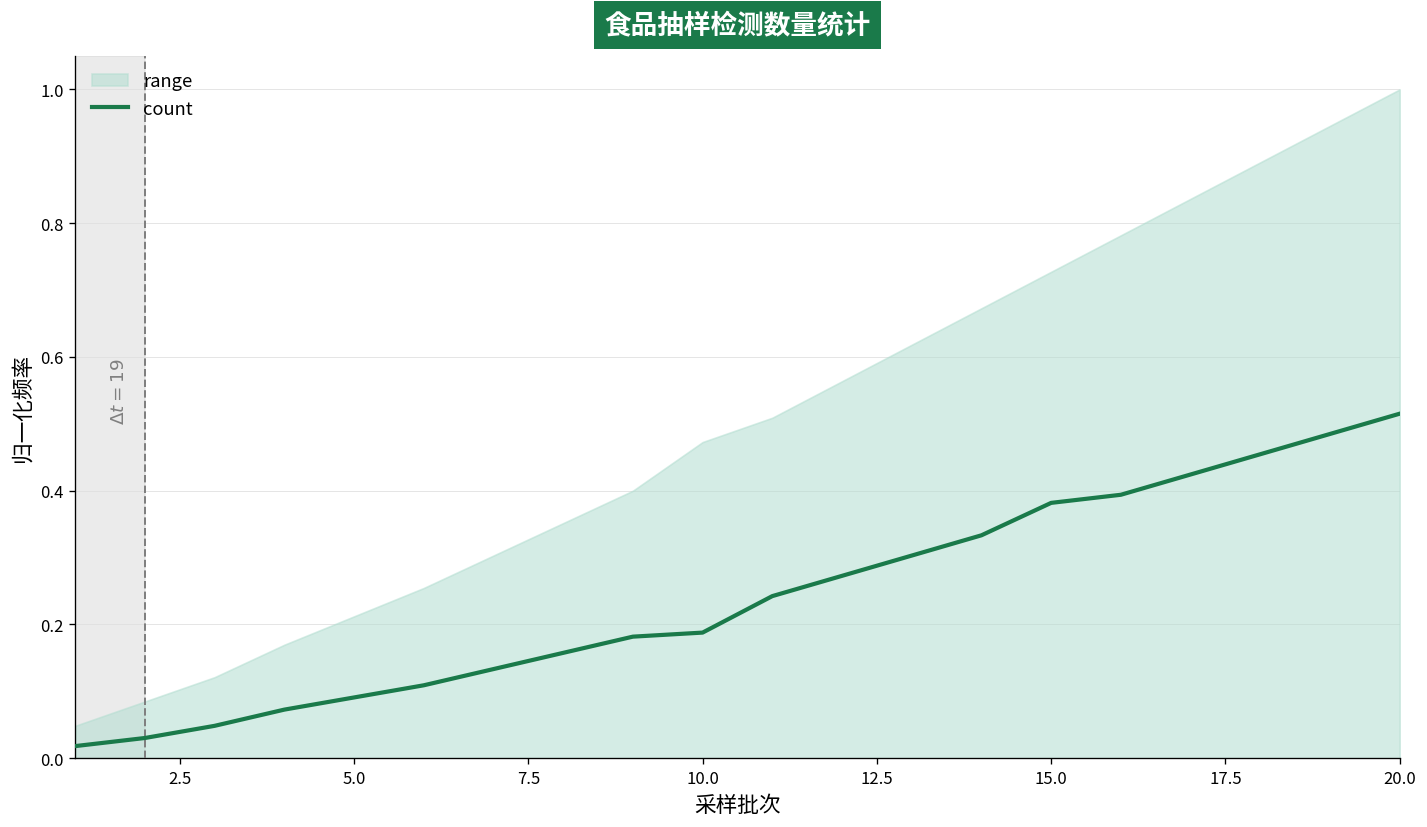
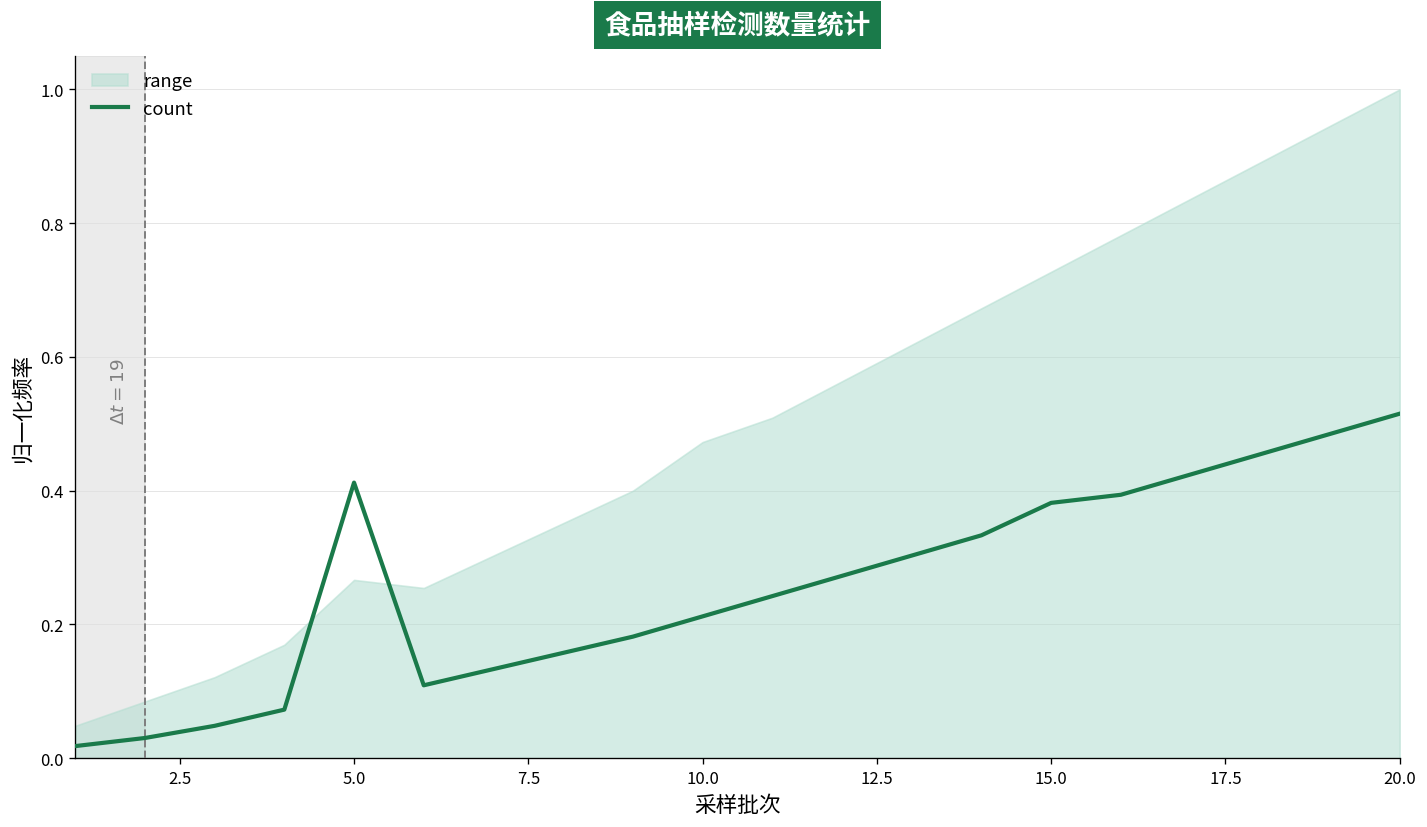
count, 5.0: 0.09 -> 0.41
range, 5.0: 0.21 -> 0.27
count, 10.0: 0.19 -> 0.21
